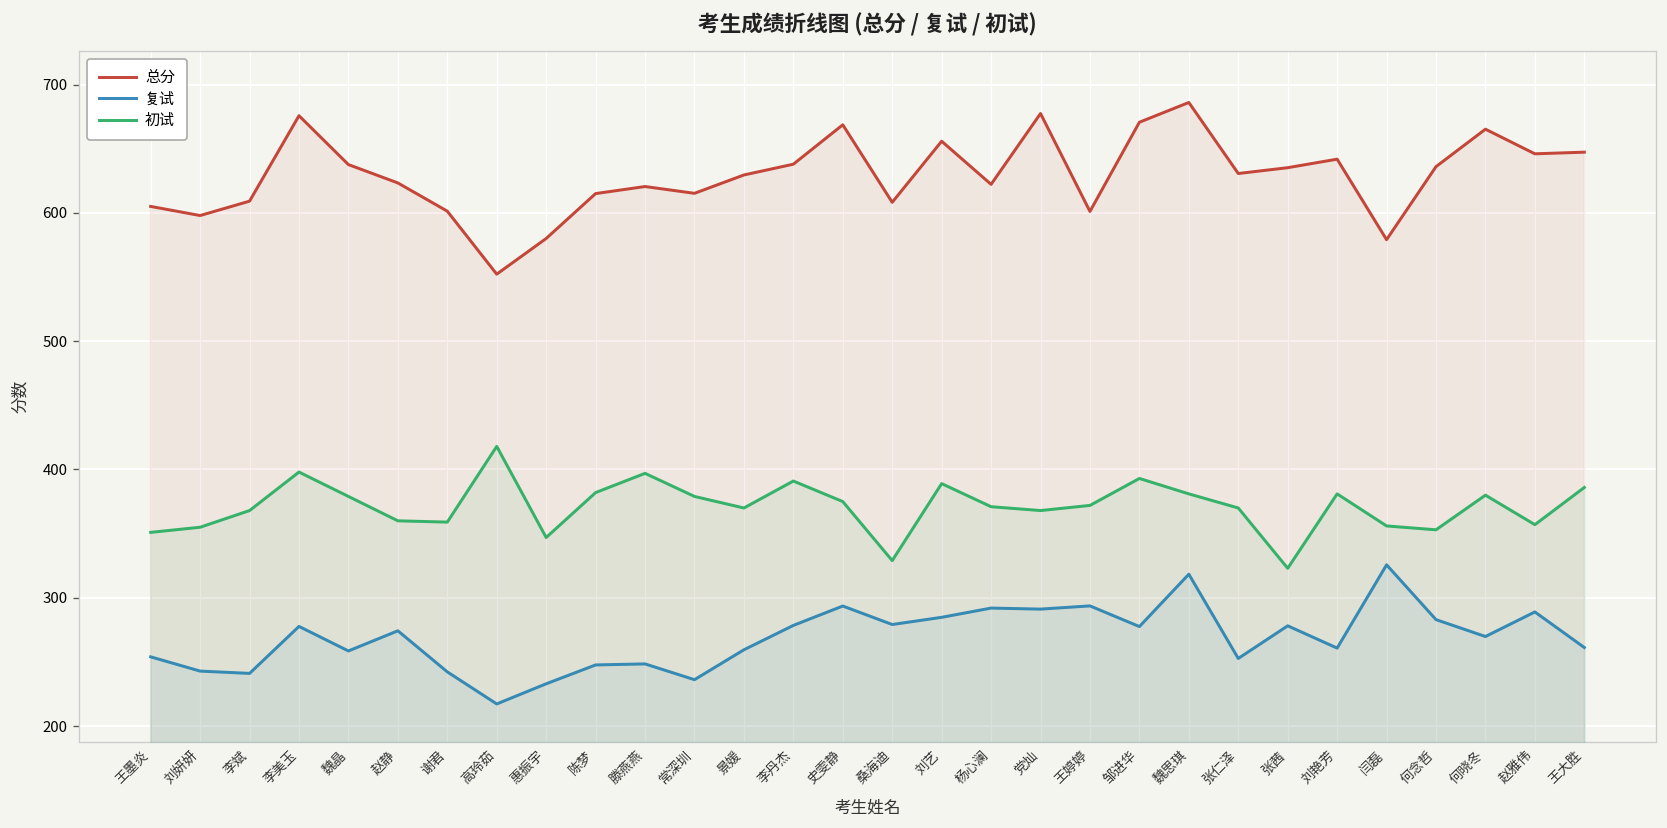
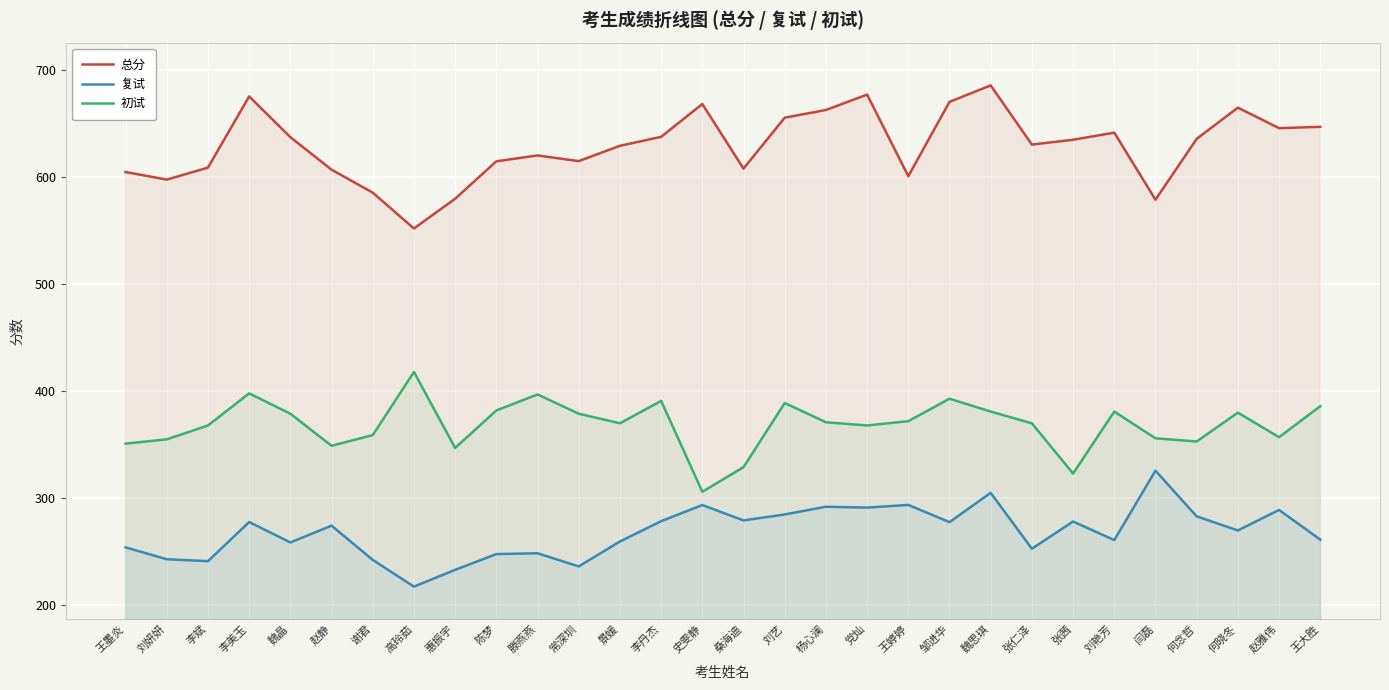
总分, 赵静: 623 -> 607
初试, 赵静: 360 -> 349
总分, 谢君: 601 -> 586
初试, 史雯静: 375 -> 306
总分, 杨心澜: 622 -> 663
复试, 魏思琪: 318 -> 305
